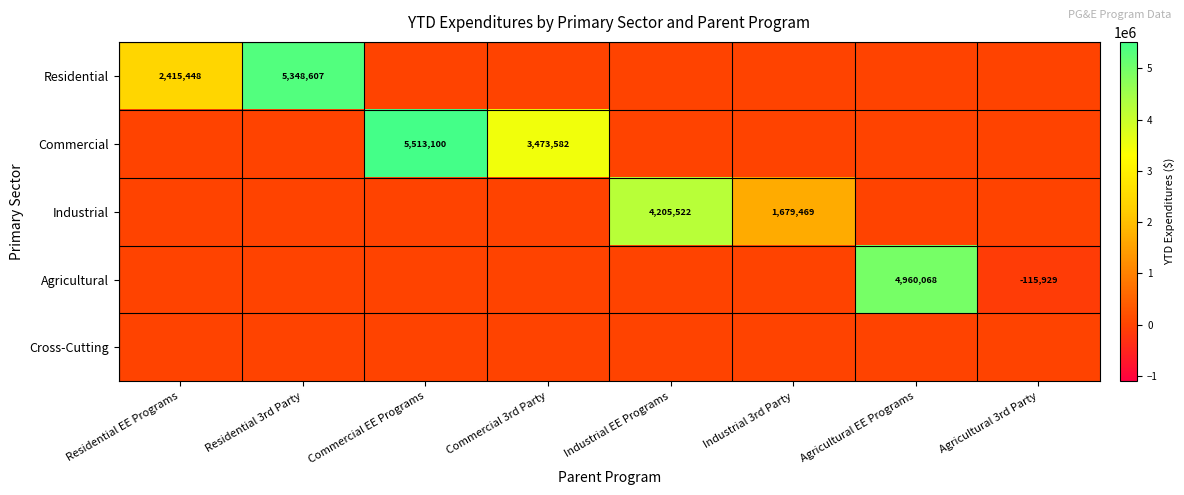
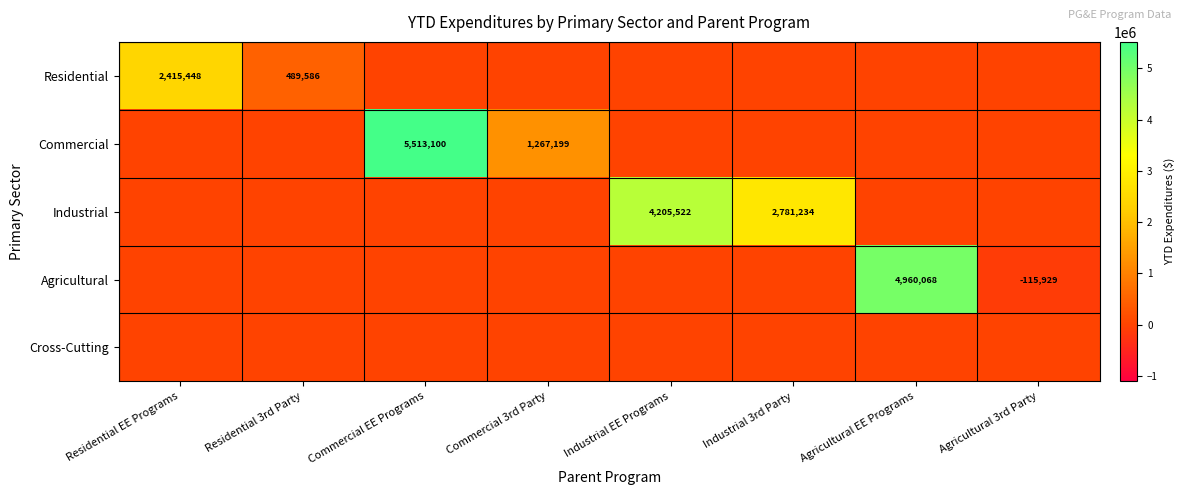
Residential, Residential 3rd Party: 5,348,607 -> 489,586
Commercial, Commercial 3rd Party: 3,473,582 -> 1,267,199
Industrial, Industrial 3rd Party: 1,679,469 -> 2,781,234
